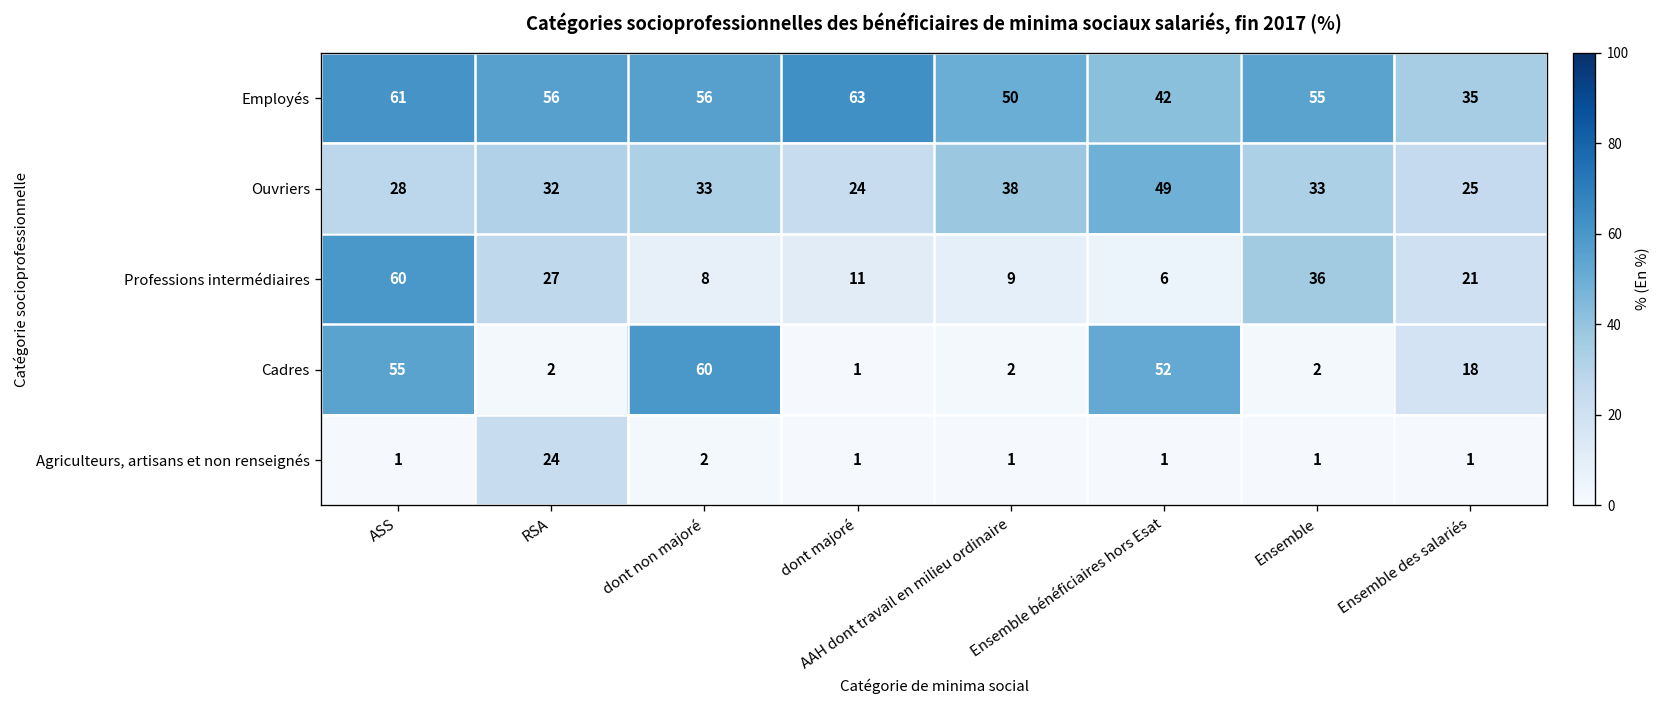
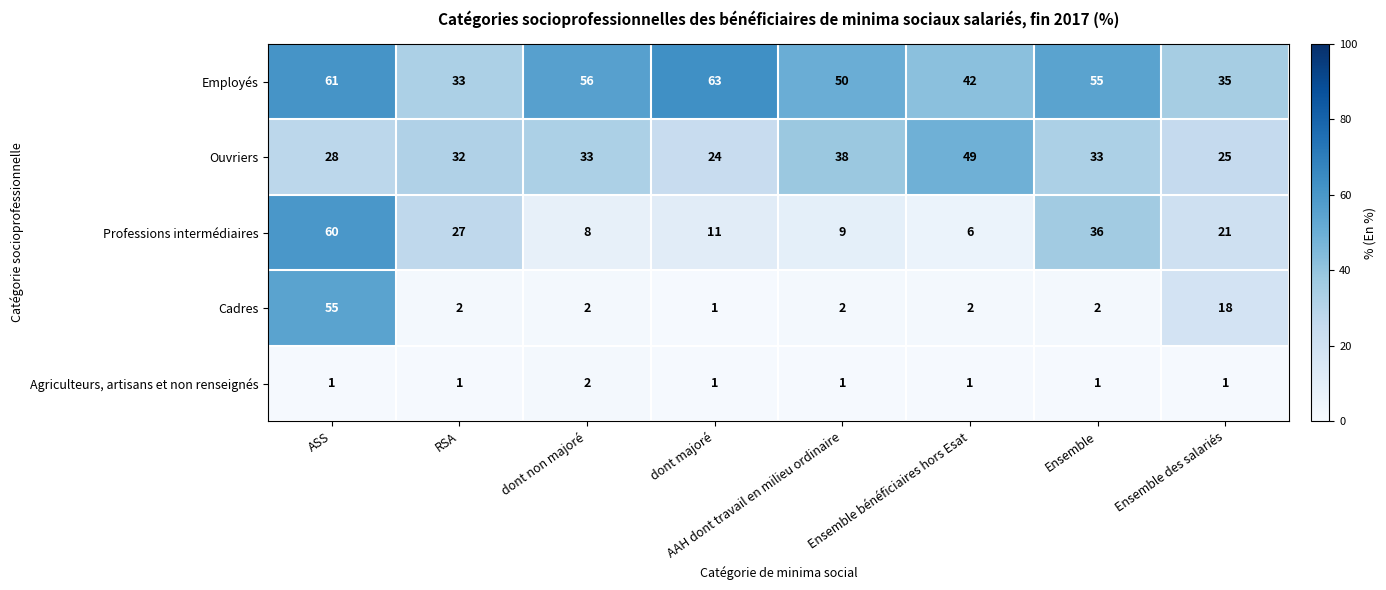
Employés, RSA: 56 -> 33
Cadres, dont non majoré: 60 -> 2
Cadres, Ensemble bénéficiaires hors Esat: 52 -> 2
Agriculteurs, artisans et non renseignés, RSA: 24 -> 1
